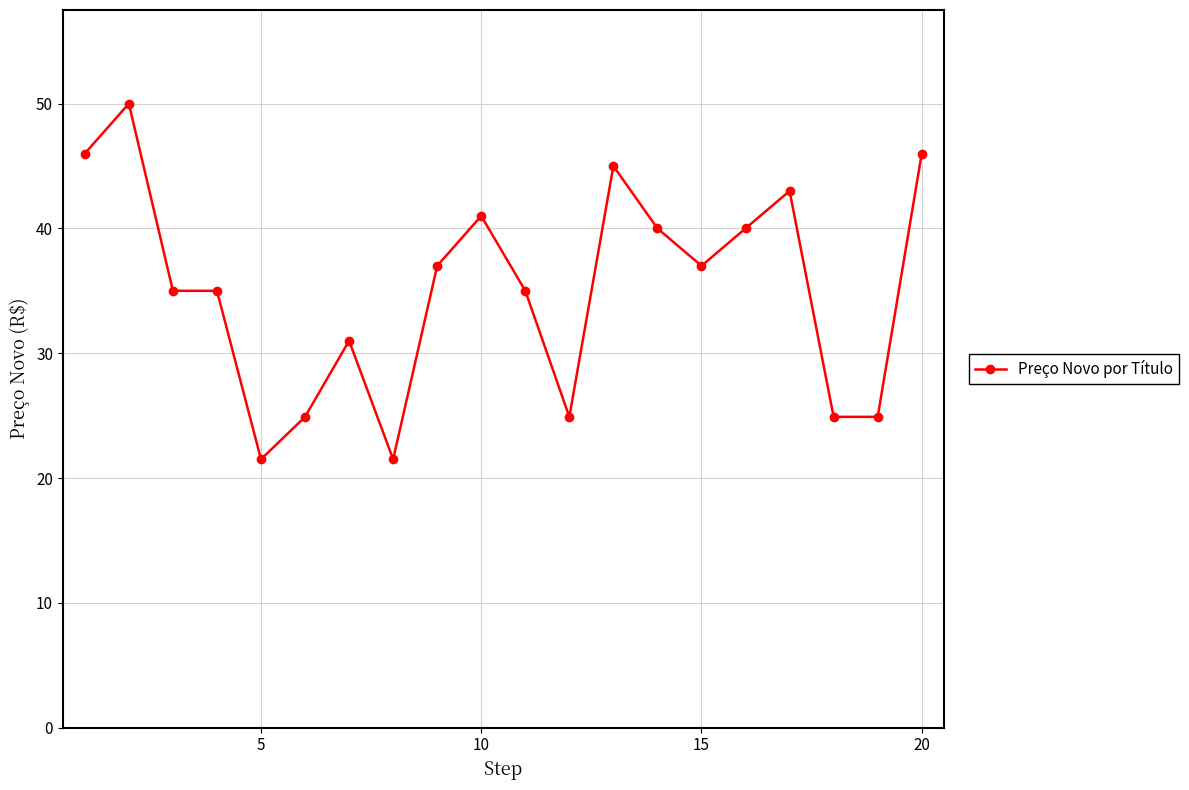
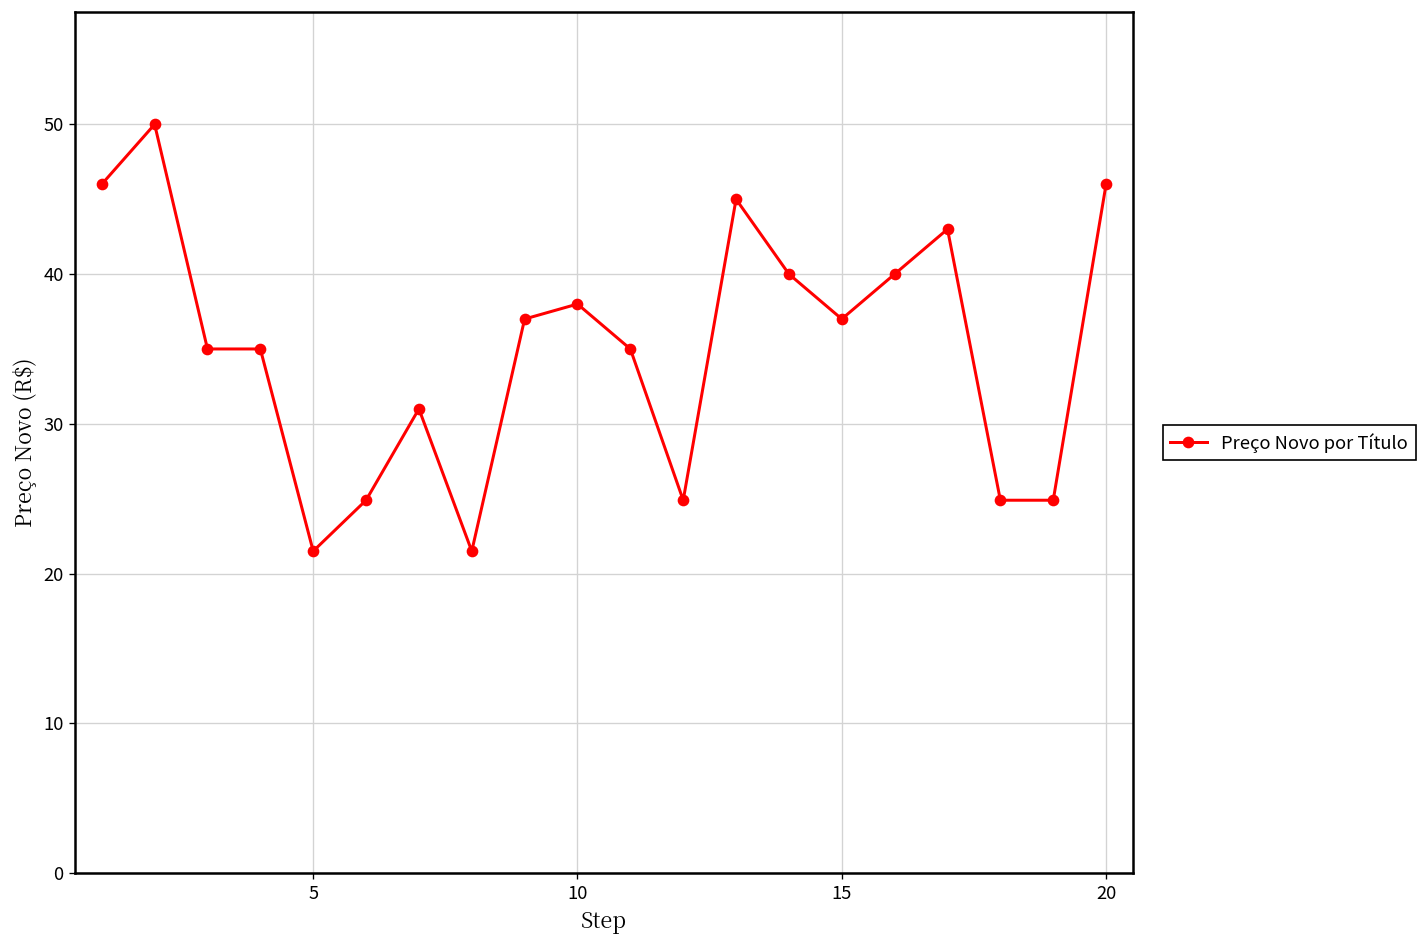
10: 41 -> 38
